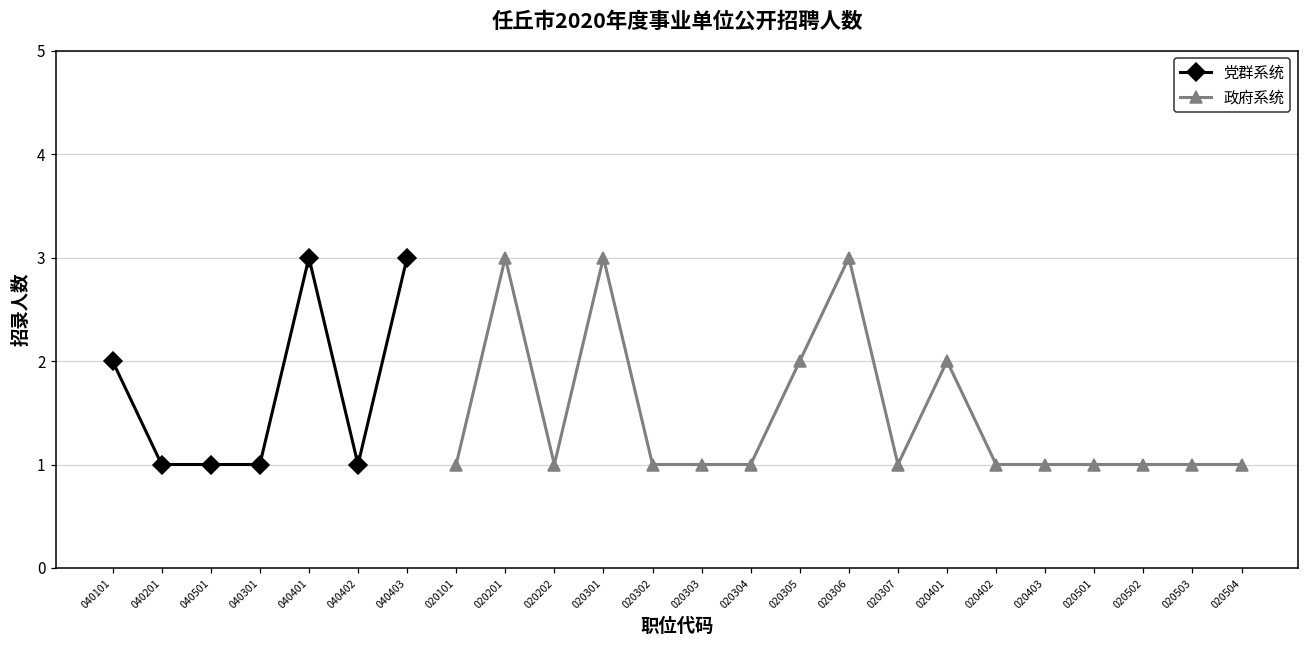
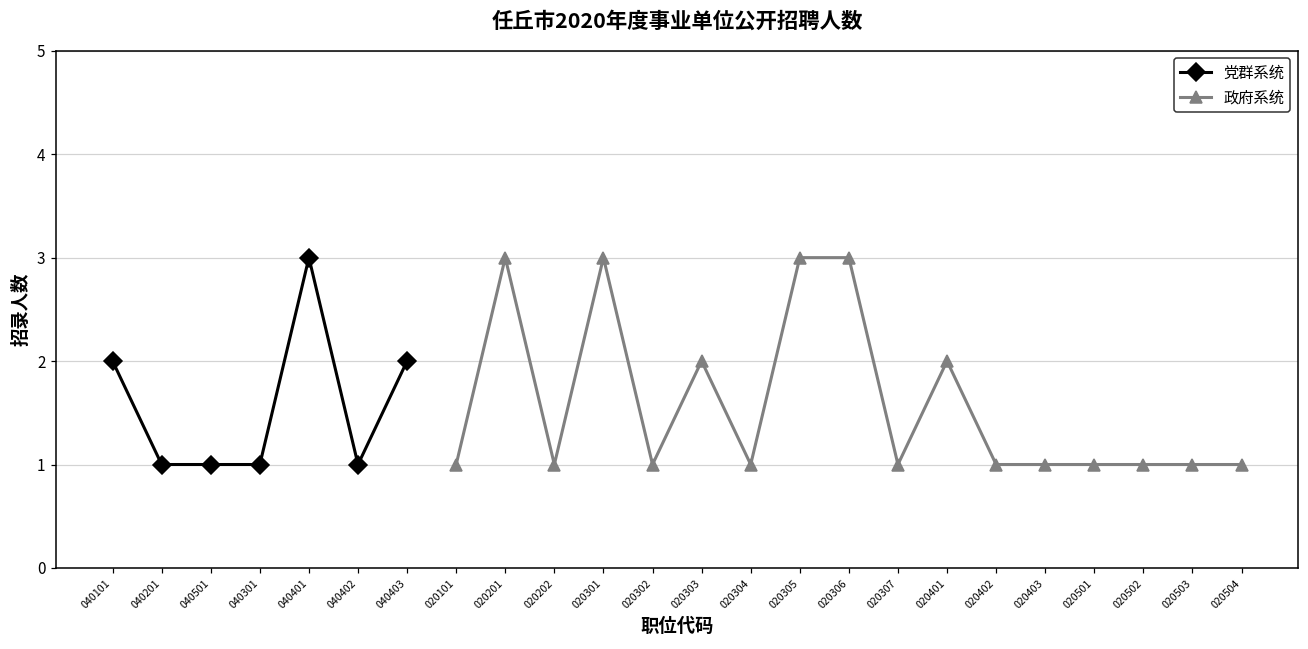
党群系统, 040403: 3 -> 2
政府系统, 020303: 1 -> 2
政府系统, 020305: 2 -> 3
